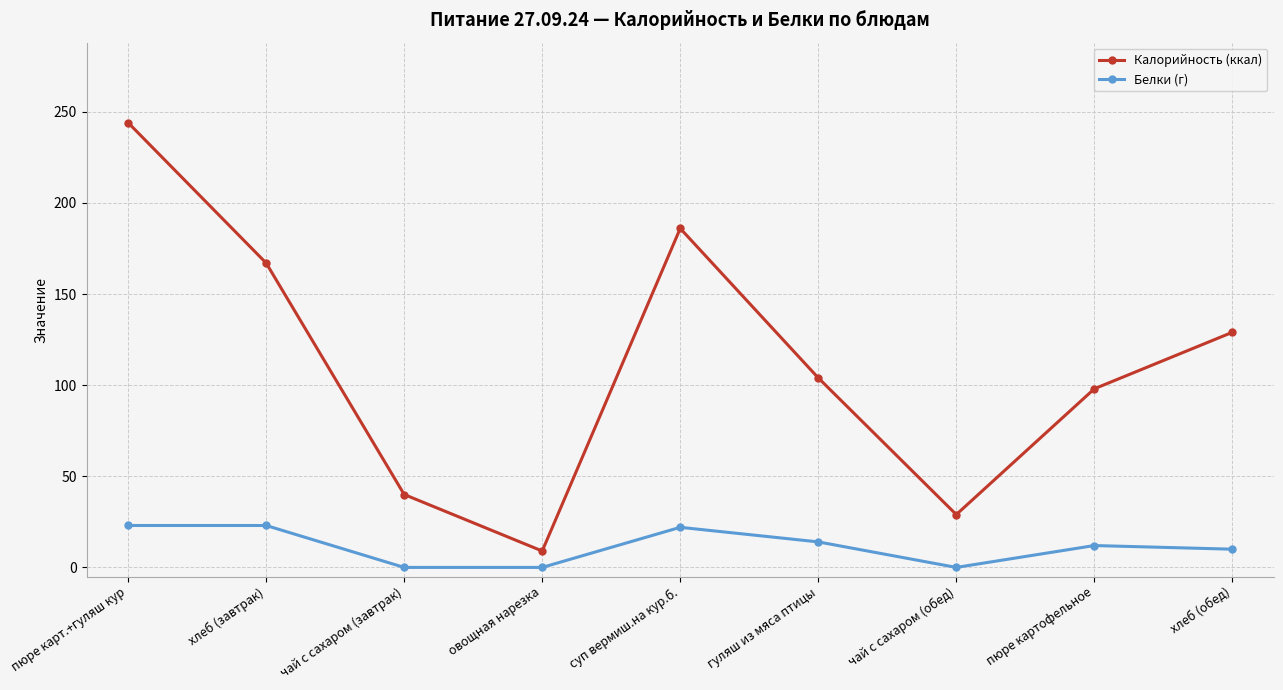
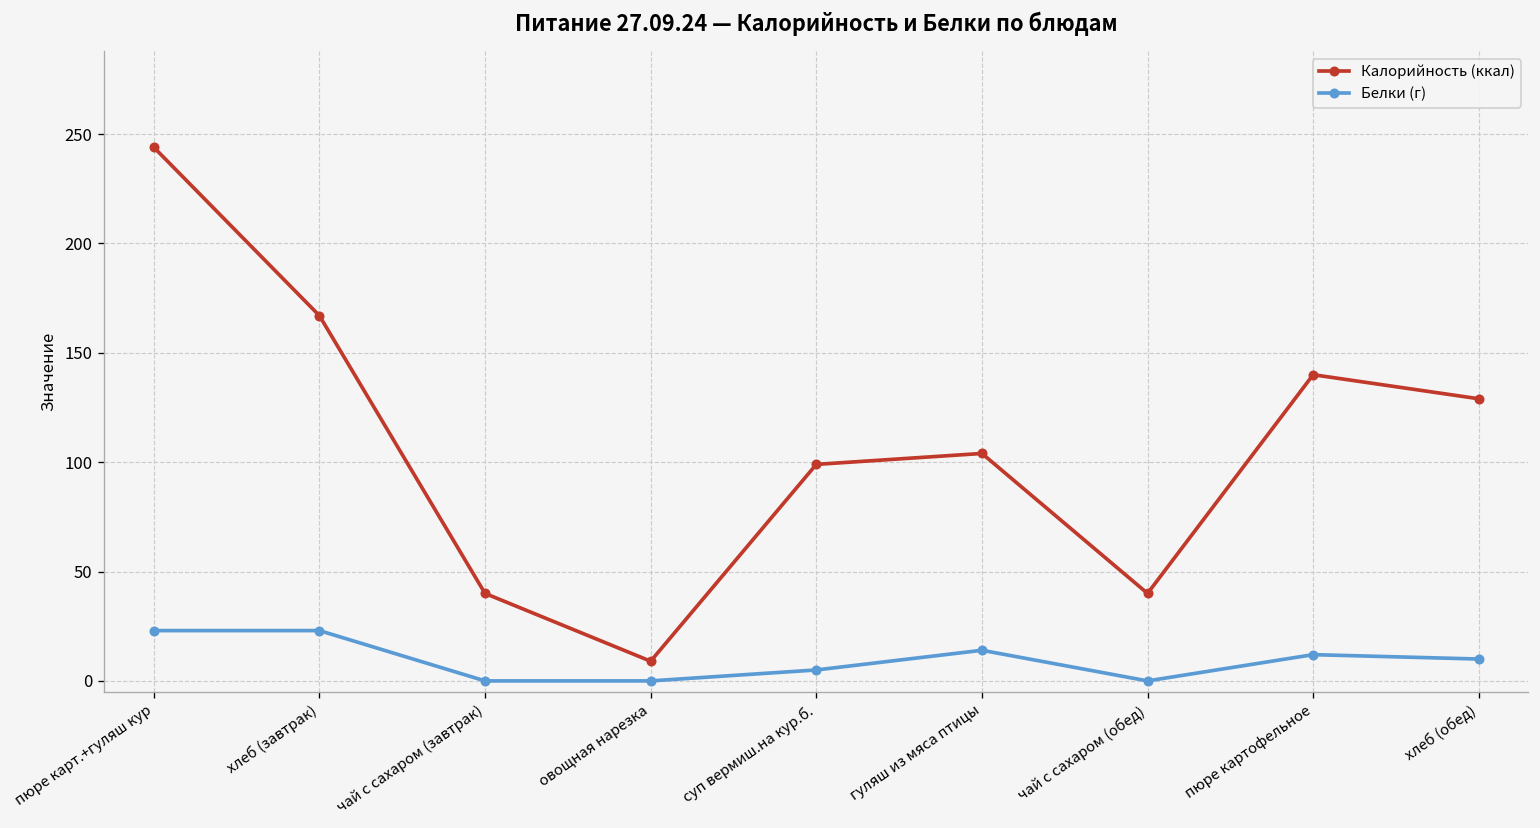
Калорийность (ккал), суп вермиш.на кур.б.: 186 -> 99
Белки (г), суп вермиш.на кур.б.: 22 -> 5
Калорийность (ккал), чай с сахаром (обед): 29 -> 40
Калорийность (ккал), пюре картофельное: 98 -> 140
